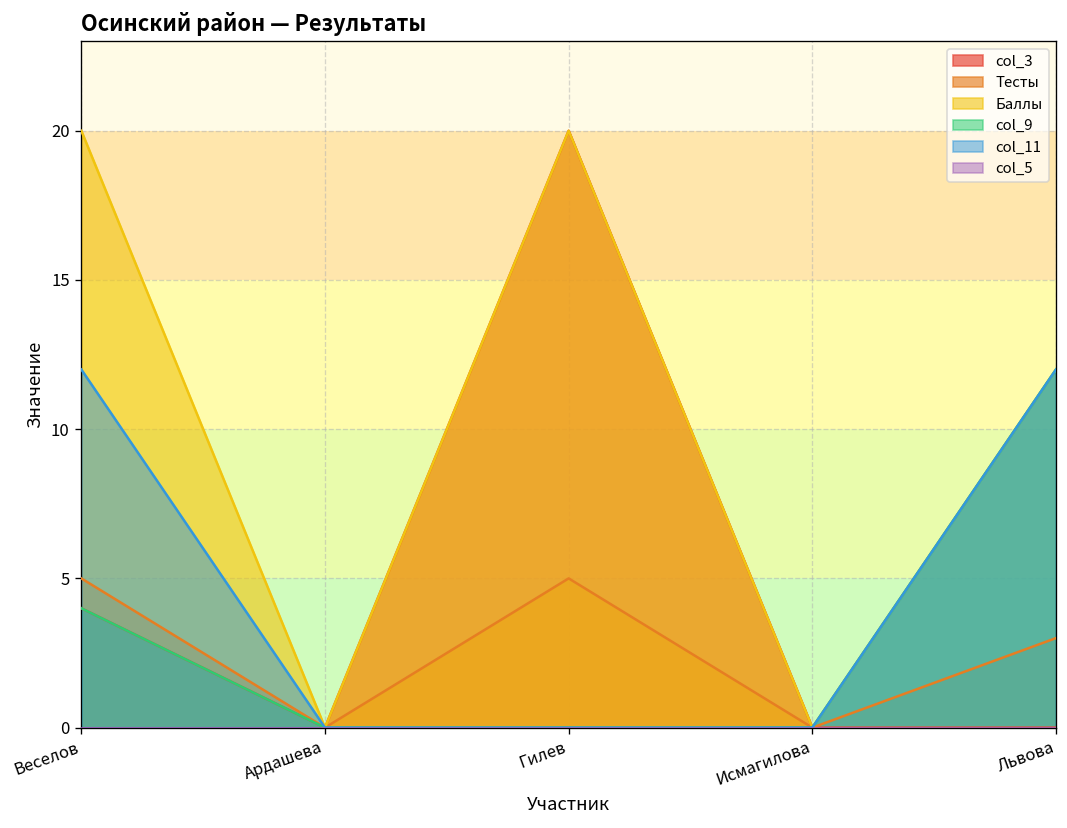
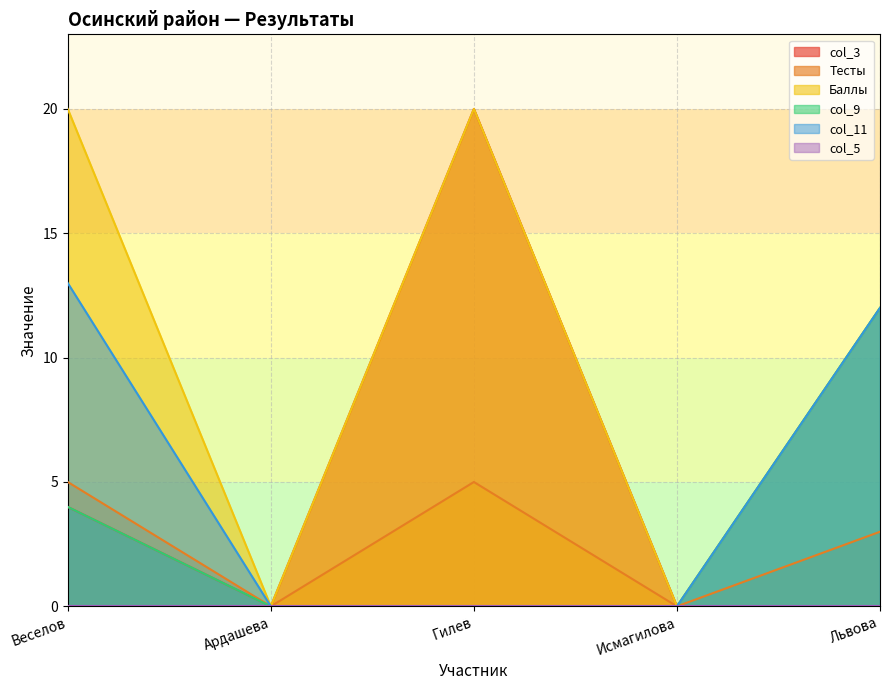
col_11, Веселов: 12 -> 13
